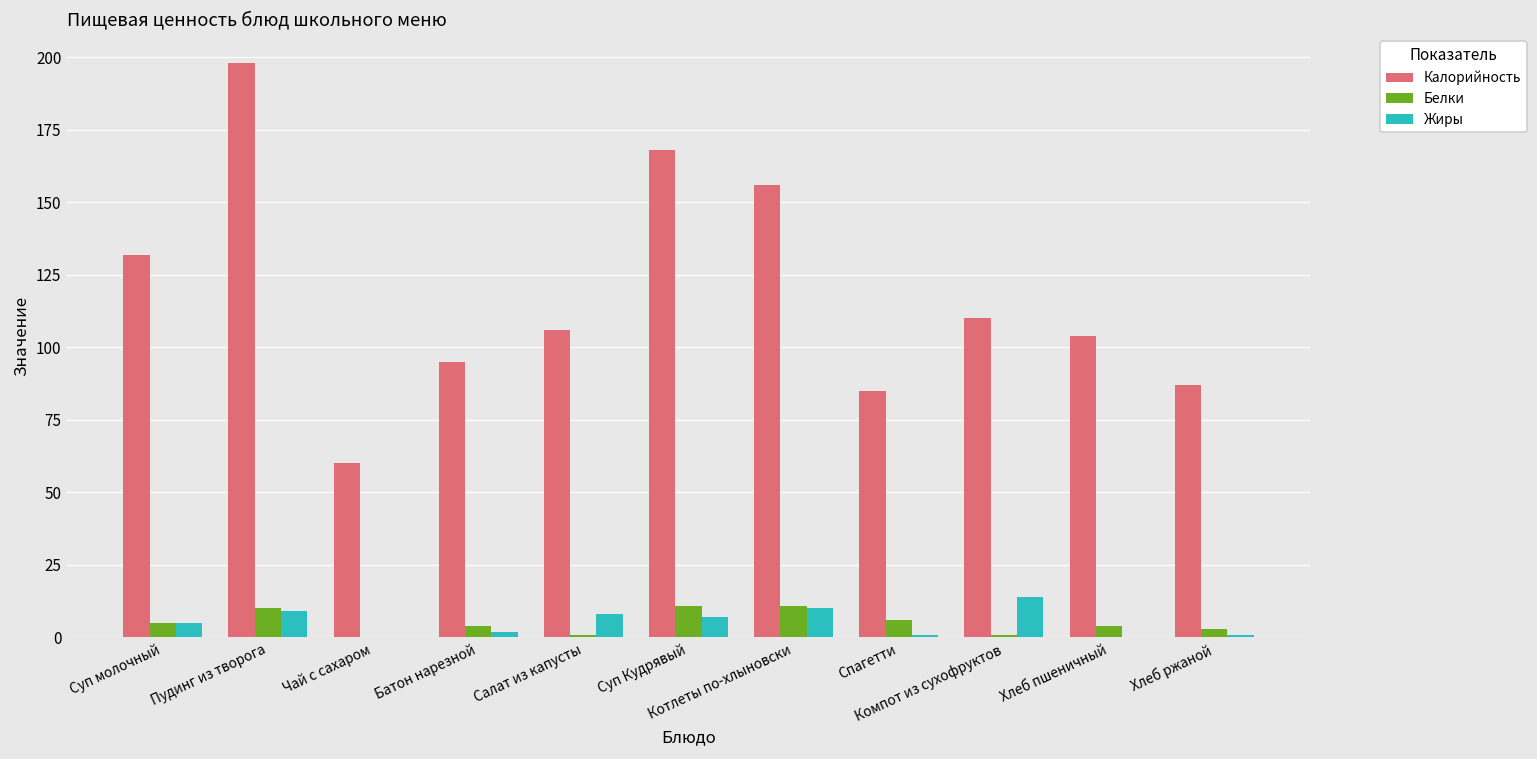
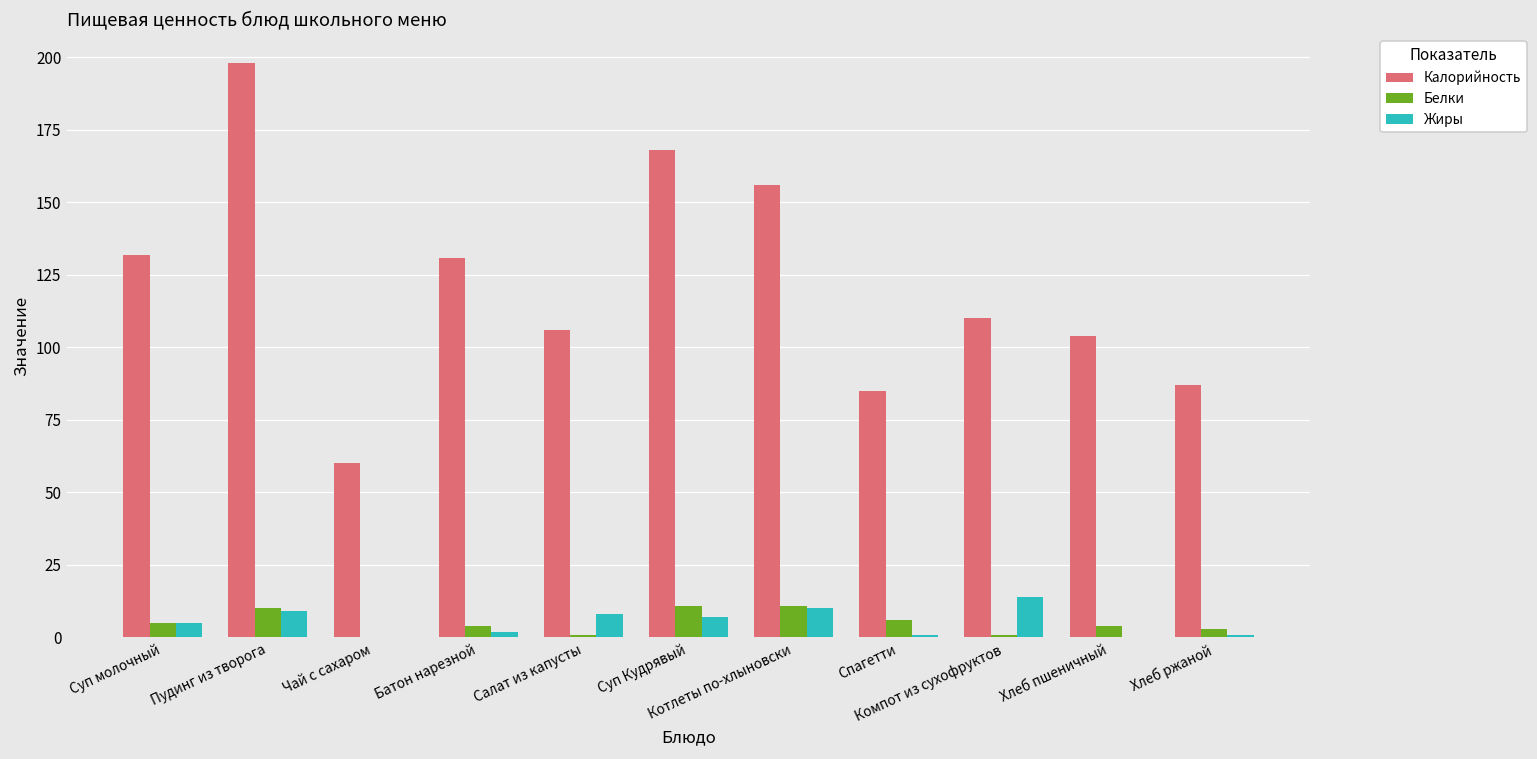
Калорийность, Батон нарезной: 95 -> 131
